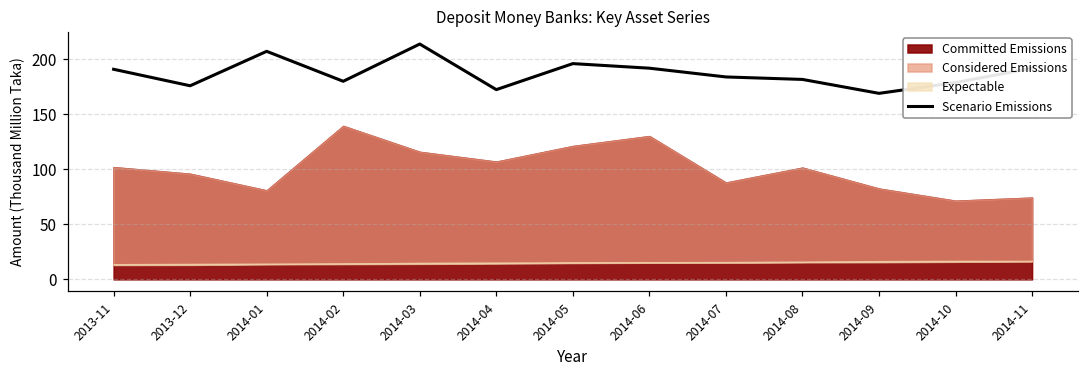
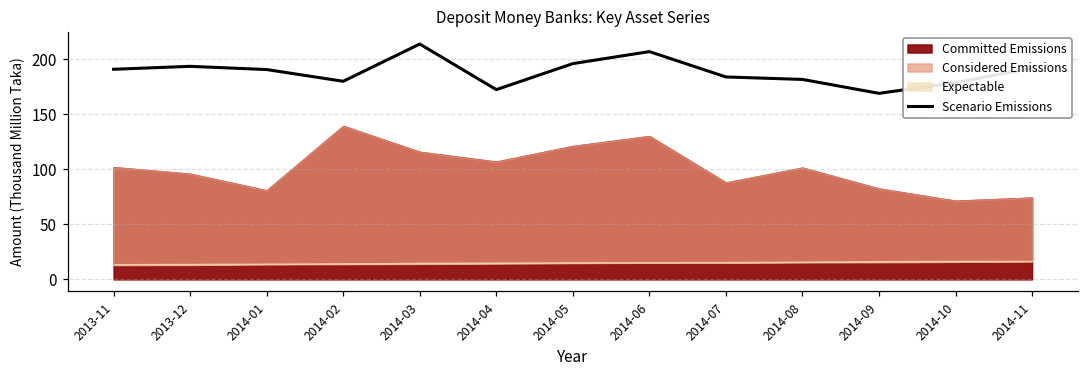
Scenario Emissions, 2013-12: 180 -> 190
Scenario Emissions, 2014-01: 210 -> 190
Scenario Emissions, 2014-06: 190 -> 210
